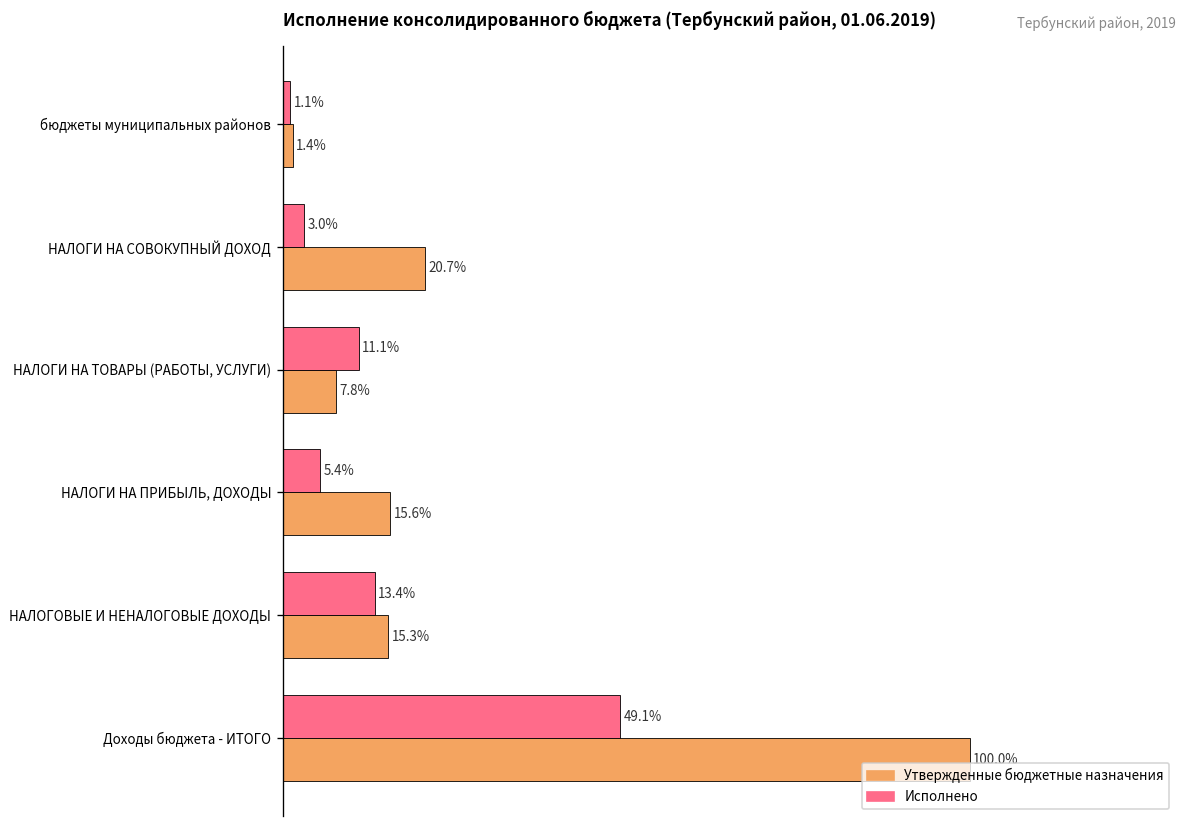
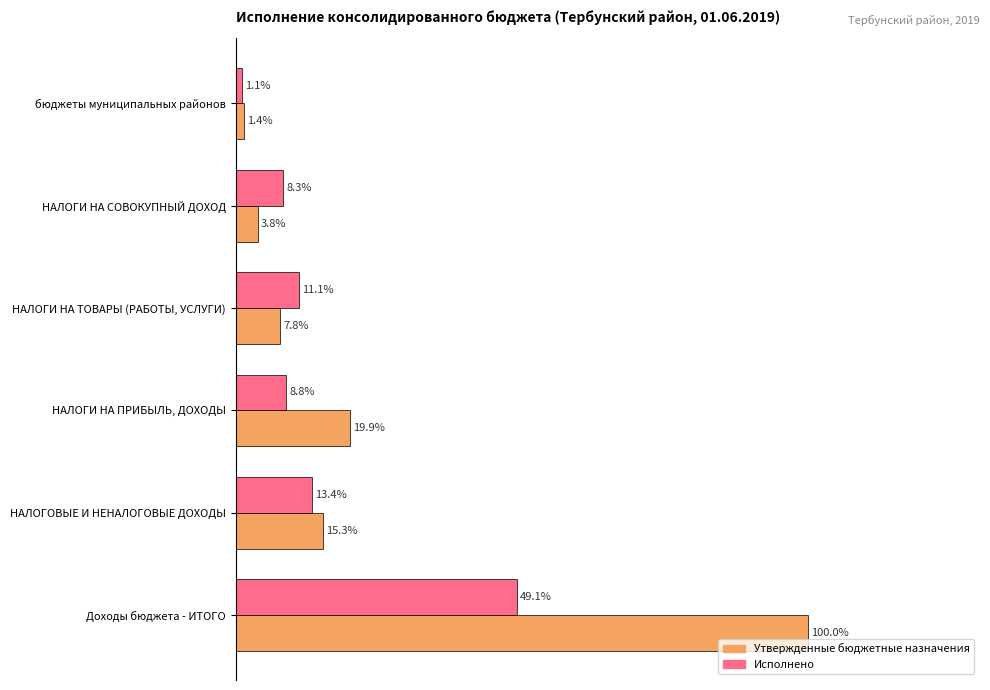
Исполнено, НАЛОГИ НА СОВОКУПНЫЙ ДОХОД: 3.0% -> 8.3%
Утвержденные бюджетные назначения, НАЛОГИ НА СОВОКУПНЫЙ ДОХОД: 20.7% -> 3.8%
Исполнено, НАЛОГИ НА ПРИБЫЛЬ, ДОХОДЫ: 5.4% -> 8.8%
Утвержденные бюджетные назначения, НАЛОГИ НА ПРИБЫЛЬ, ДОХОДЫ: 15.6% -> 19.9%
